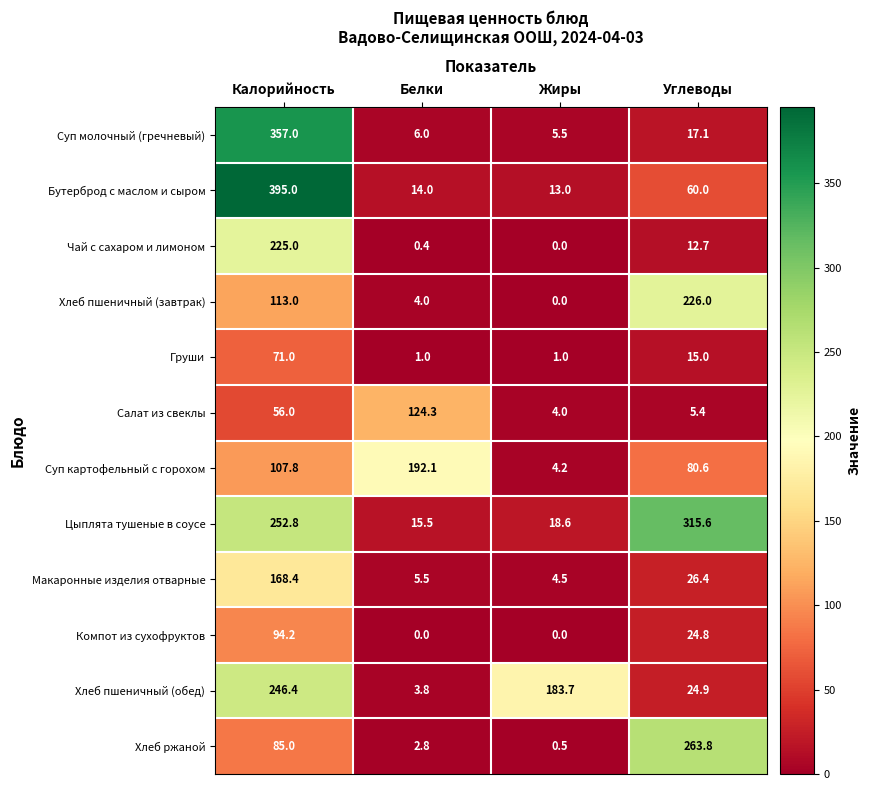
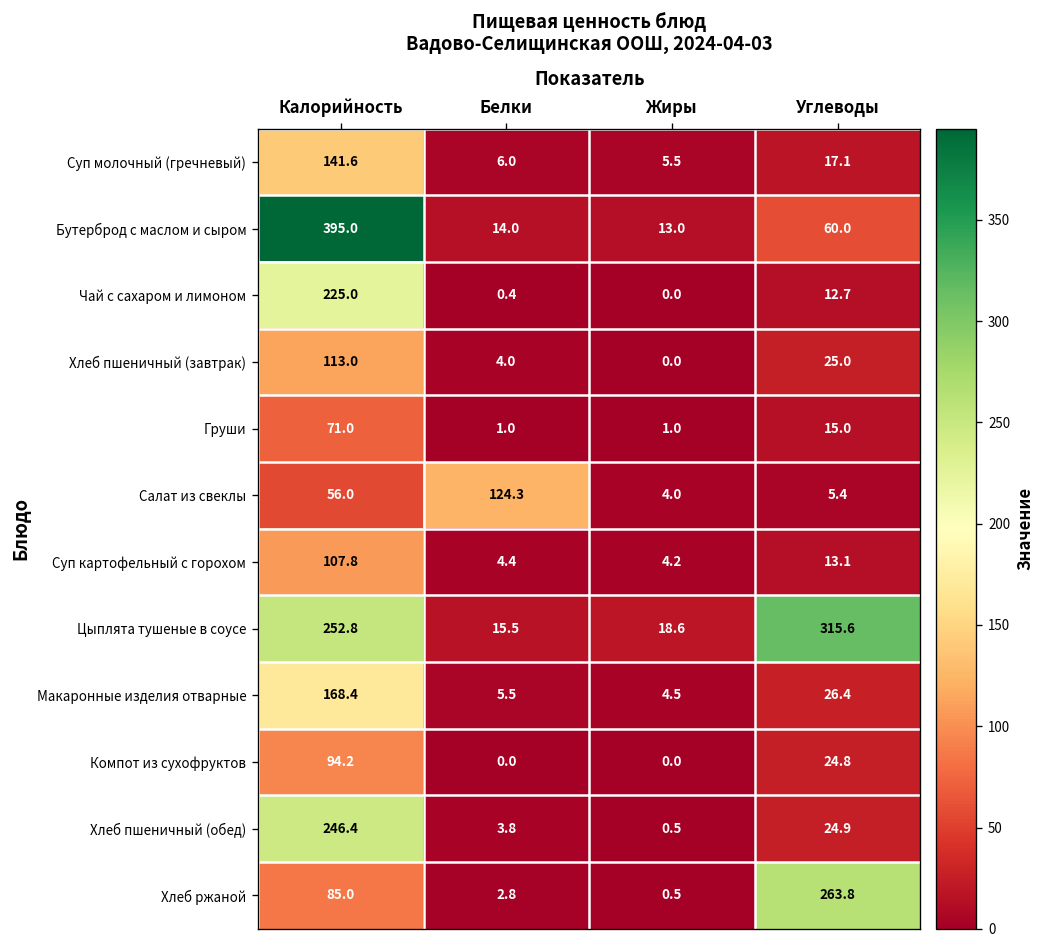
Суп молочный (гречневый), Калорийность: 357.0 -> 141.6
Хлеб пшеничный (завтрак), Углеводы: 226.0 -> 25.0
Суп картофельный с горохом, Белки: 192.1 -> 4.4
Суп картофельный с горохом, Углеводы: 80.6 -> 13.1
Хлеб пшеничный (обед), Жиры: 183.7 -> 0.5
